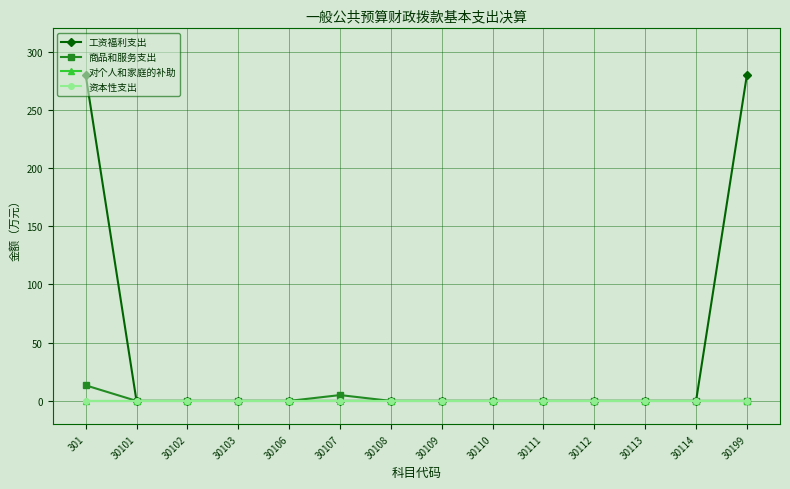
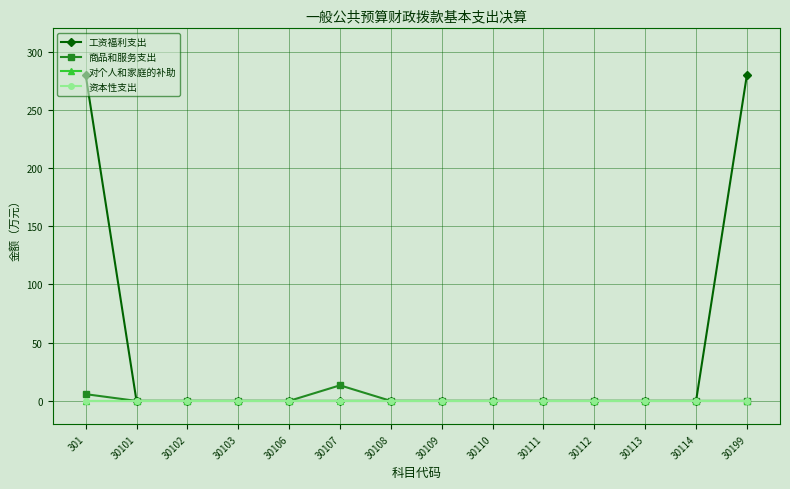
商品和服务支出, 301: 13 -> 6
商品和服务支出, 30107: 5 -> 13
